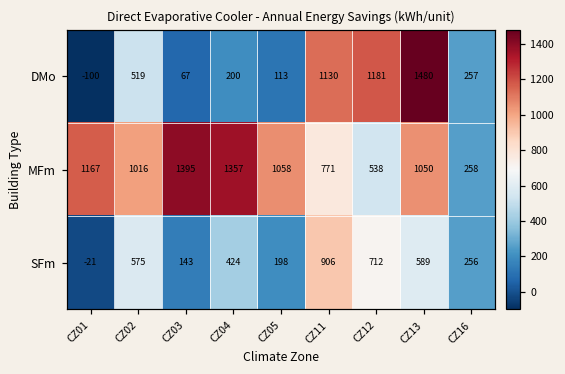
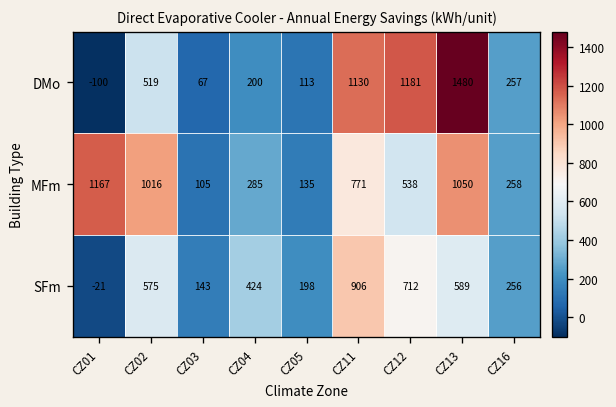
MFm, CZ03: 1395 -> 105
MFm, CZ04: 1357 -> 285
MFm, CZ05: 1058 -> 135
